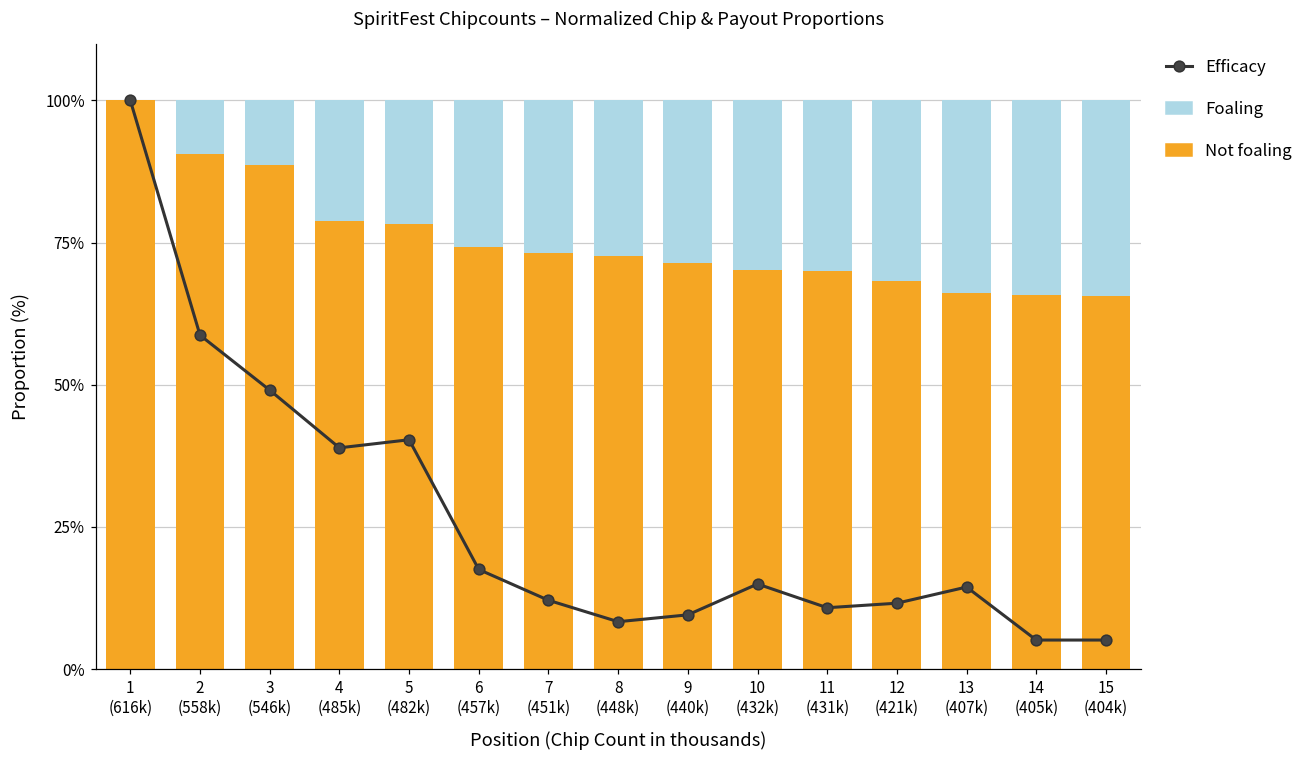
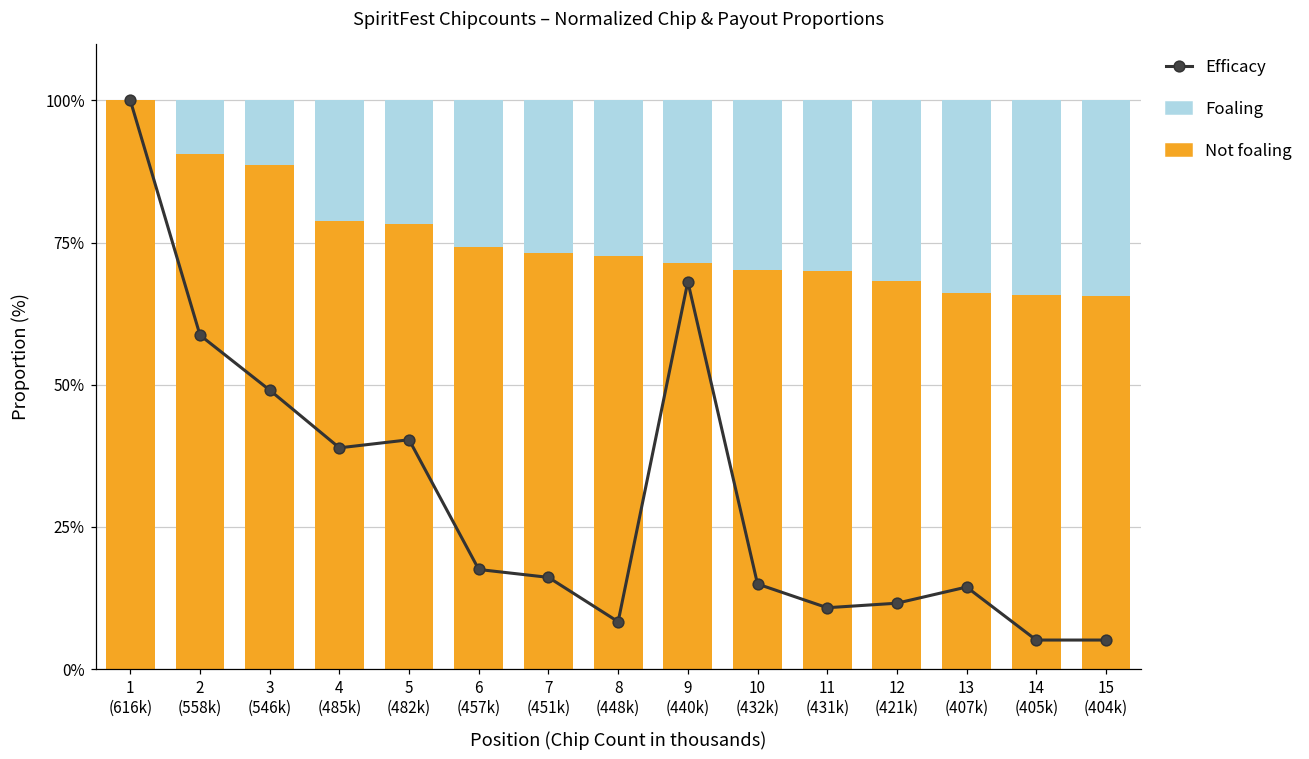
Efficacy, 7 (451k): 12% -> 16%
Efficacy, 9 (440k): 10% -> 68%
